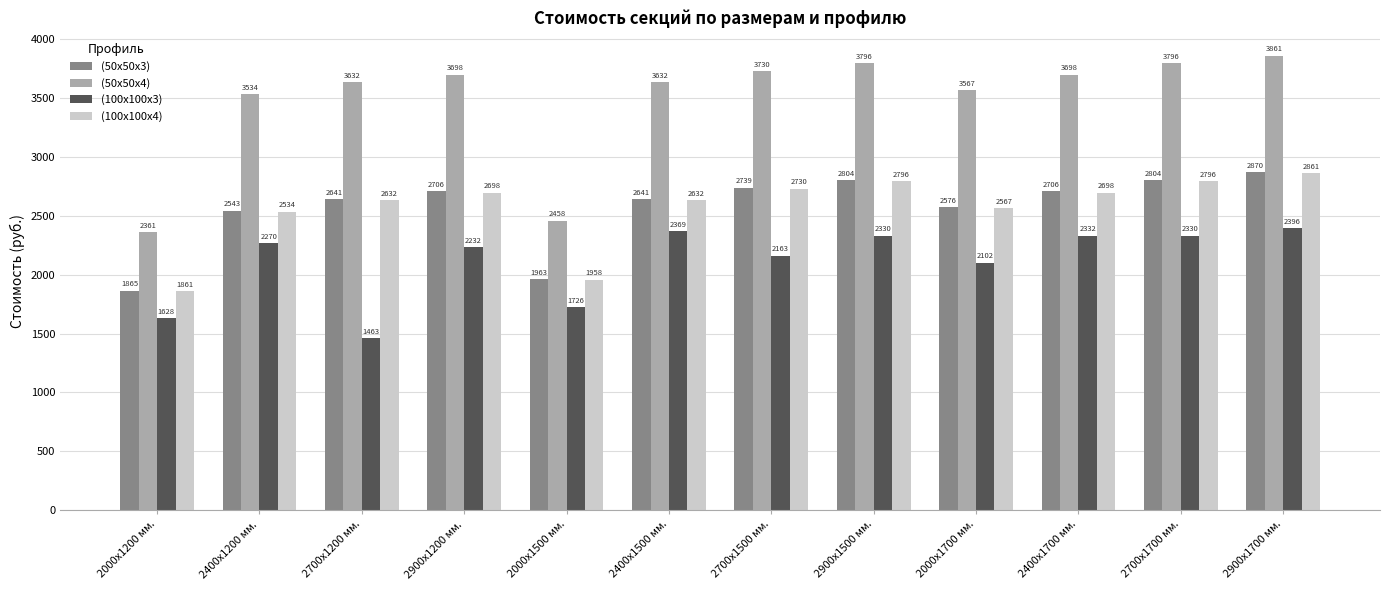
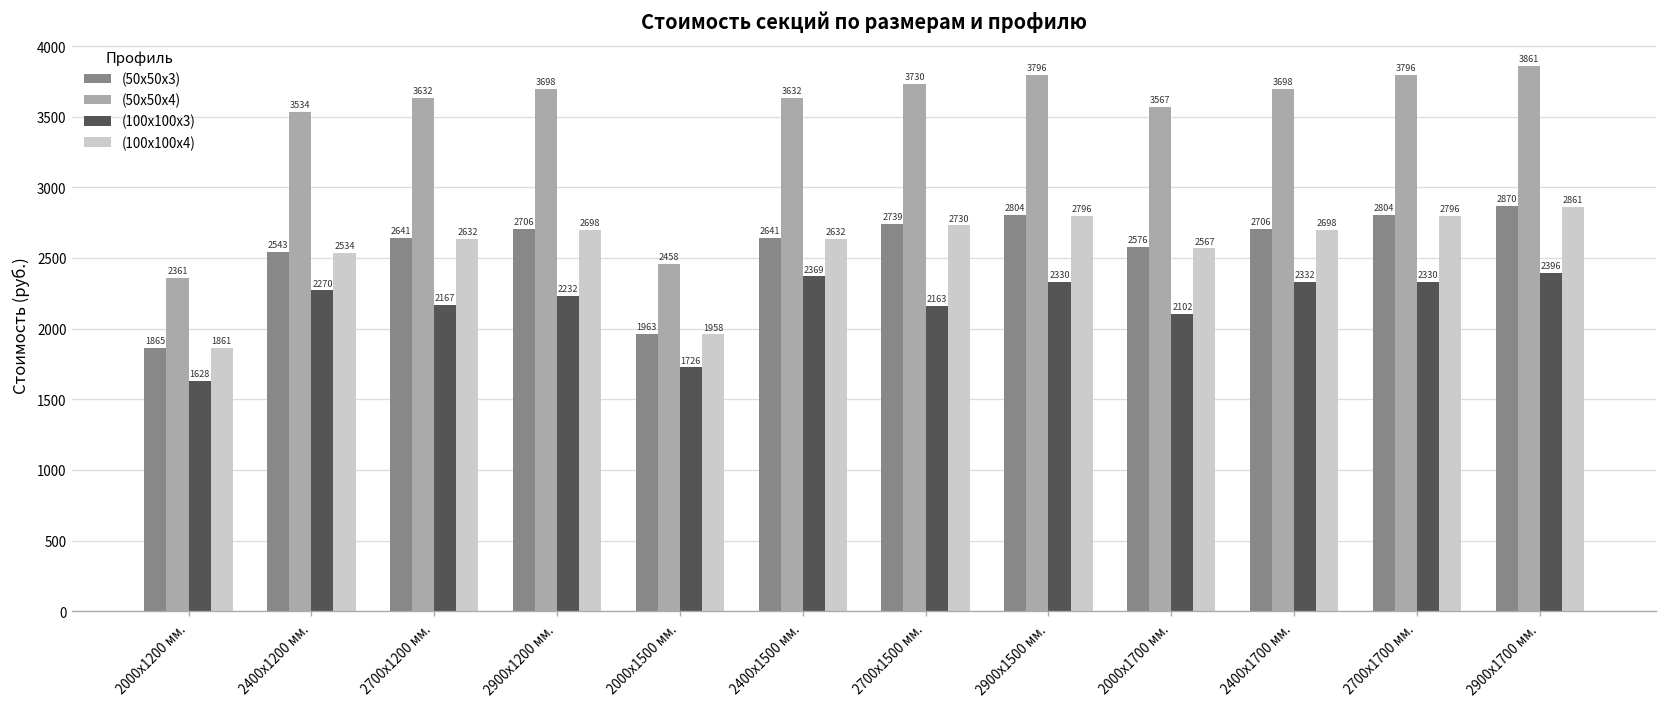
(100х100х3), 2700х1200 мм.: 1463 -> 2167
